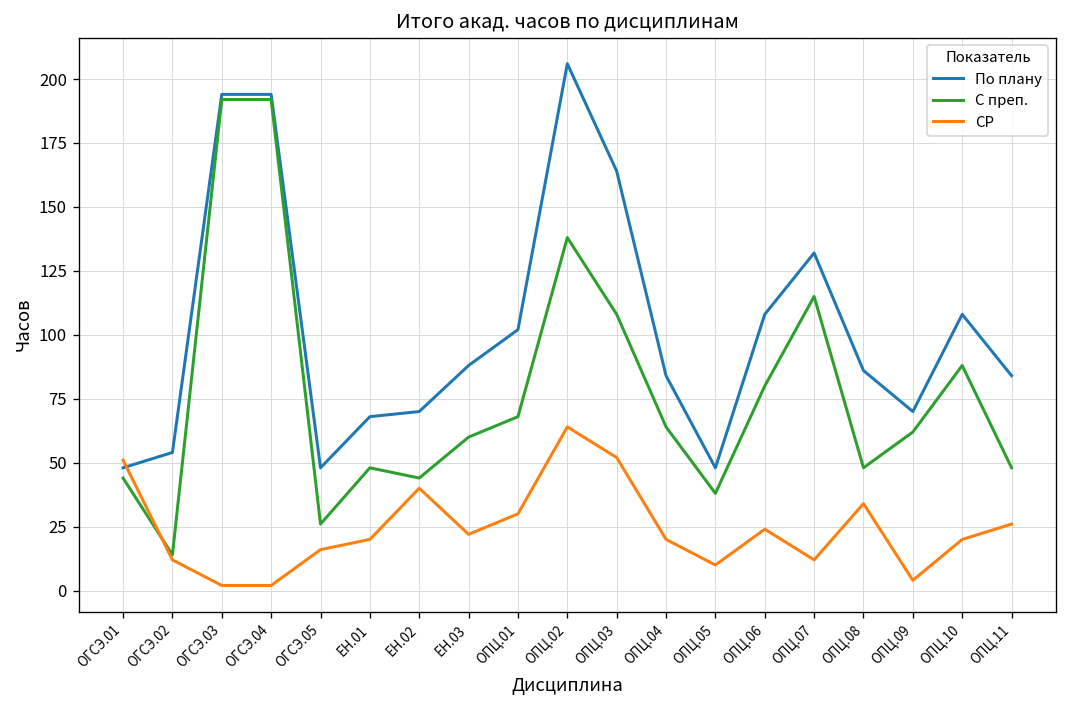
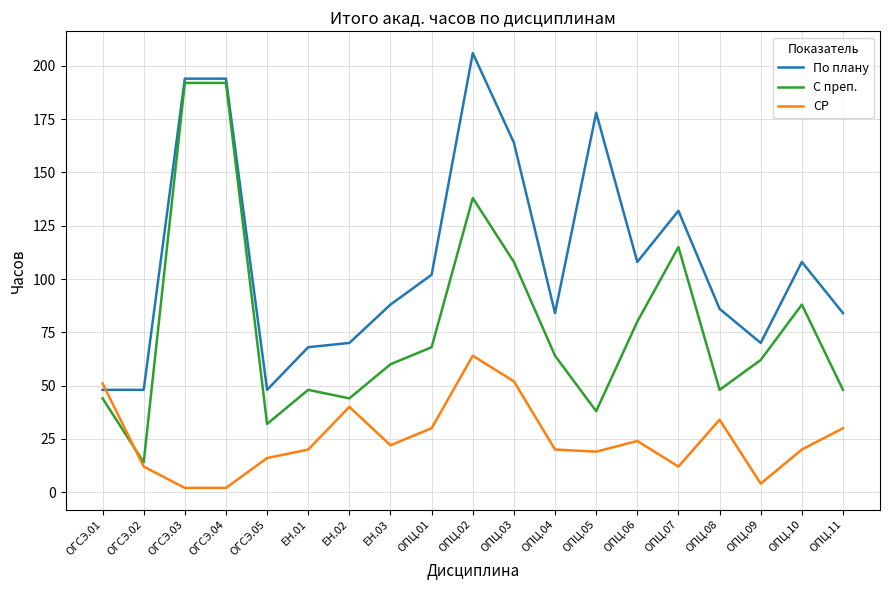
По плану, ОГСЭ.02: 54 -> 48
С преп., ОГСЭ.05: 26 -> 32
По плану, ОПЦ.05: 48 -> 178
СР, ОПЦ.05: 10 -> 19
СР, ОПЦ.11: 26 -> 30
